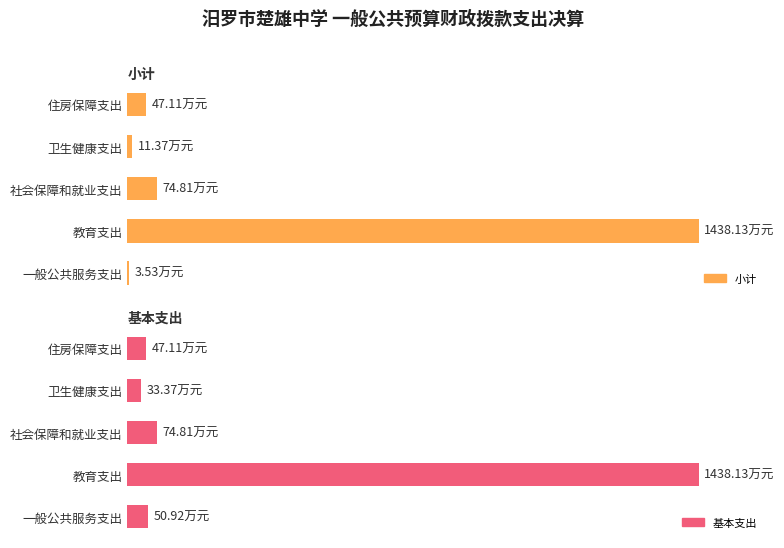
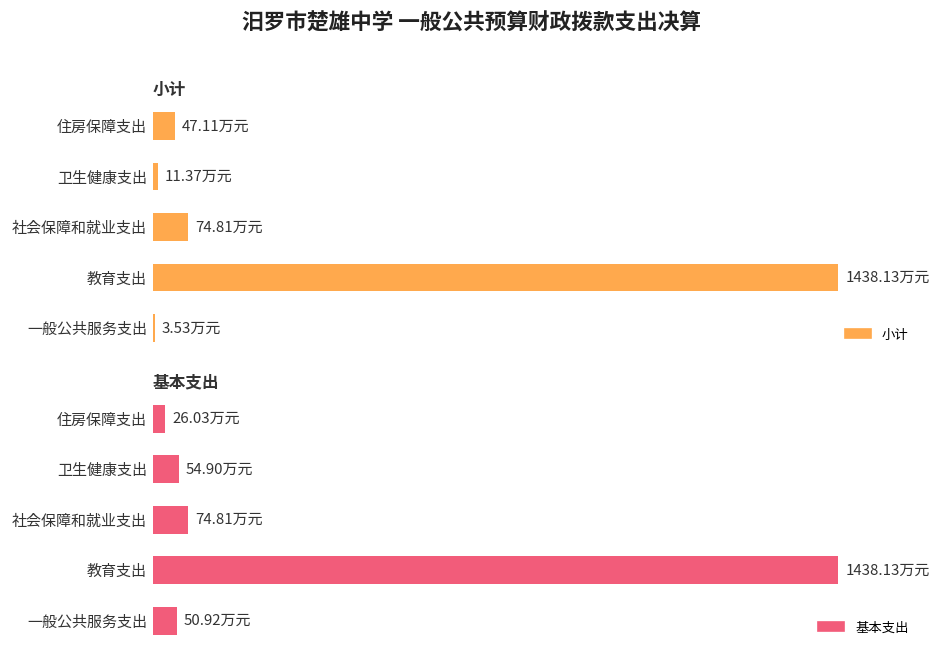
基本支出, 住房保障支出: 47.11 -> 26.03
基本支出, 卫生健康支出: 33.37 -> 54.90
